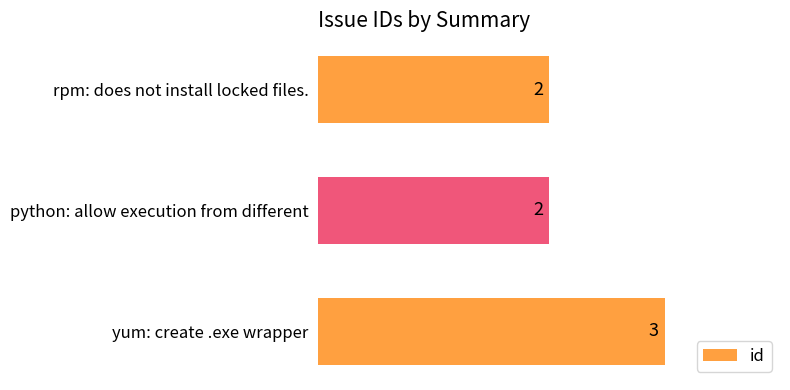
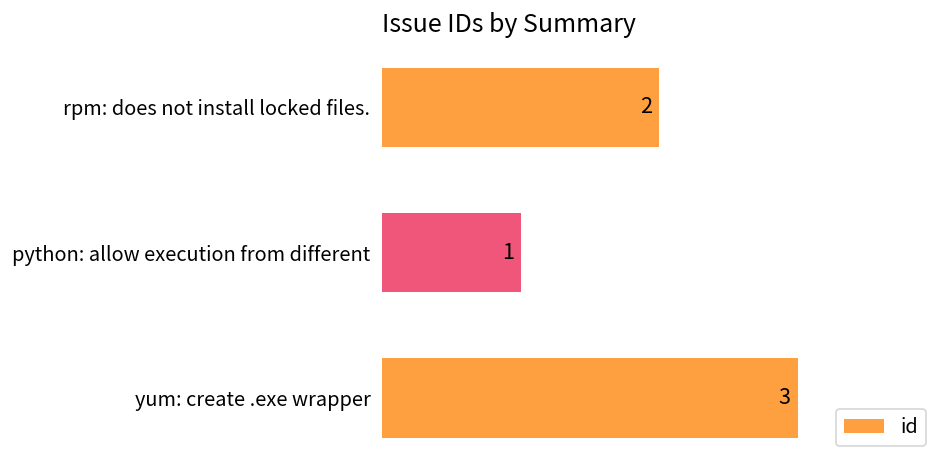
python: allow execution from different: 2 -> 1
